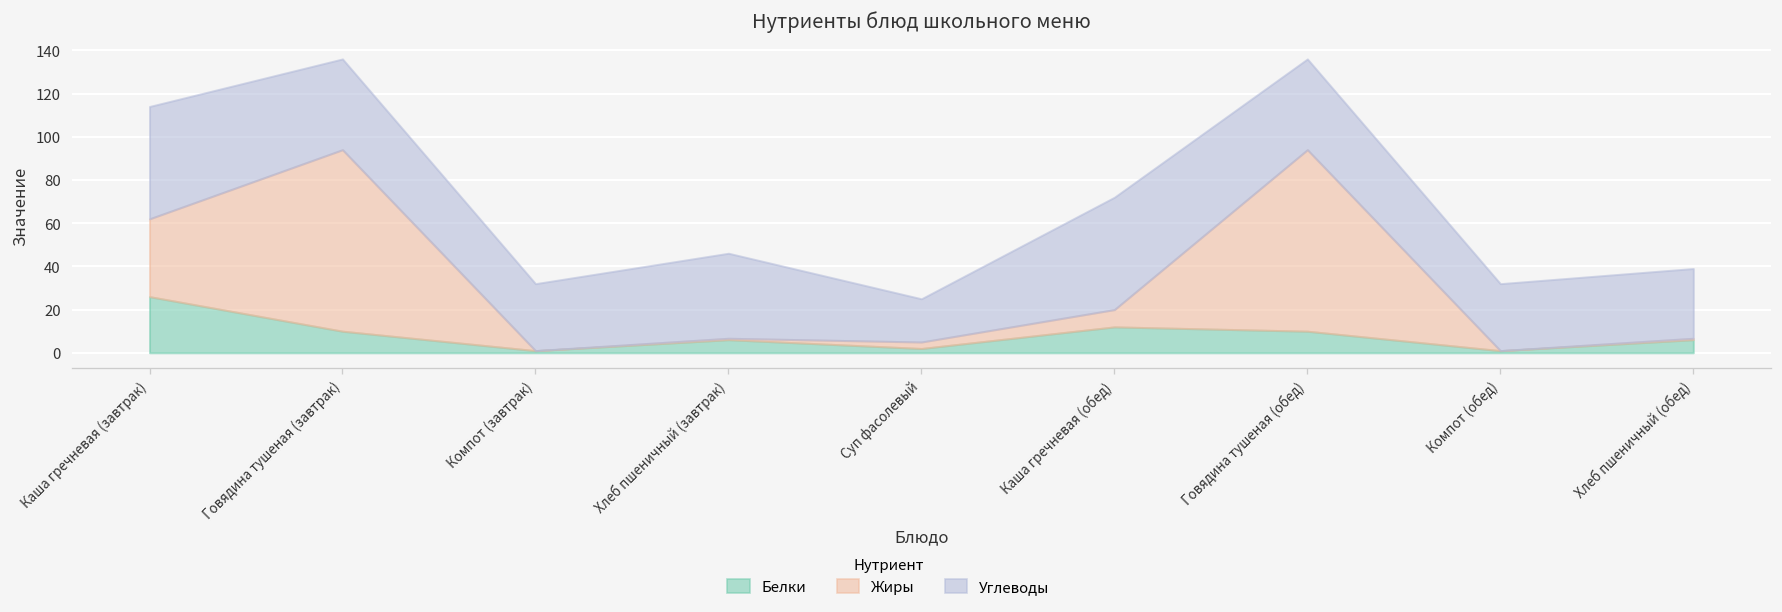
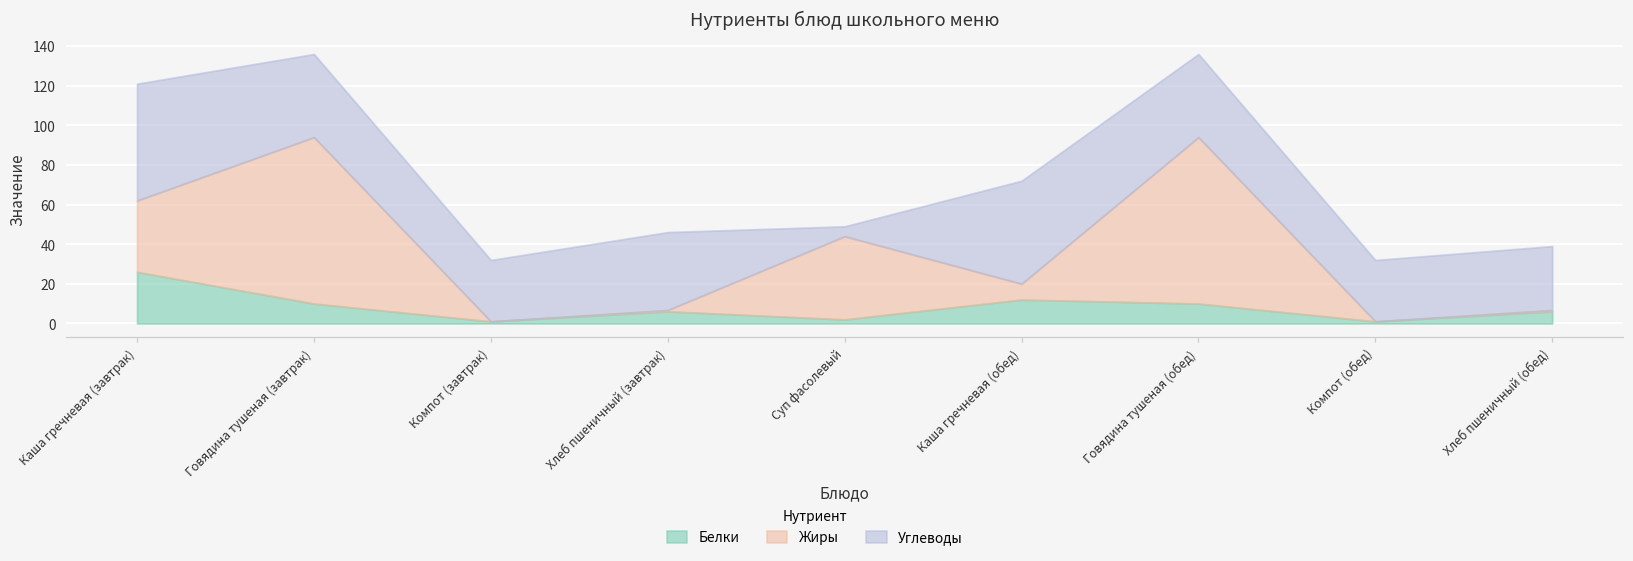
Углеводы, Каша гречневая (завтрак): 52 -> 59
Жиры, Суп фасолевый: 3 -> 42
Углеводы, Суп фасолевый: 20 -> 5
